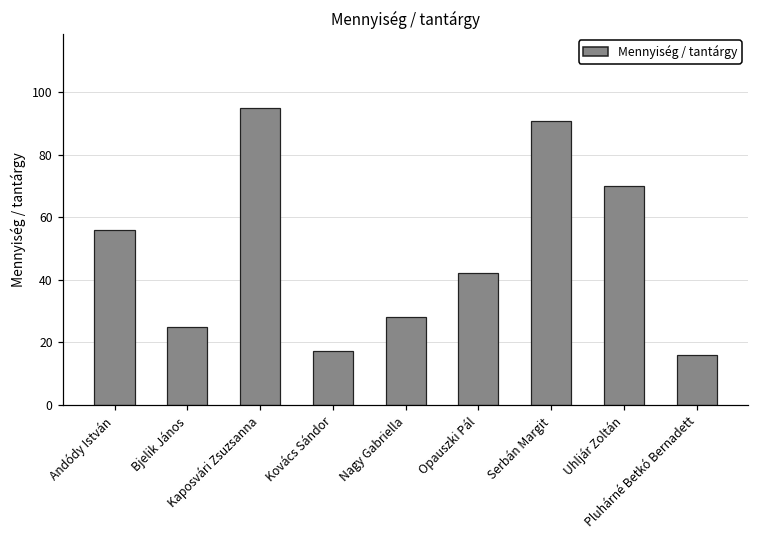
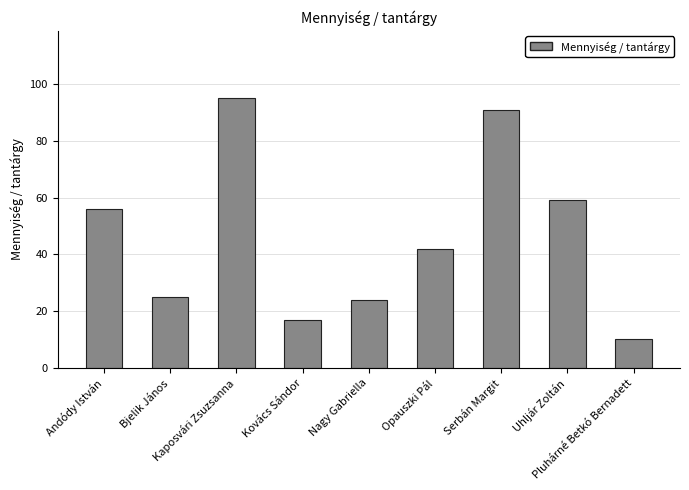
Nagy Gabriella: 28 -> 24
Uhljár Zoltán: 70 -> 59
Pluhárné Betkó Bernadett: 16 -> 10
